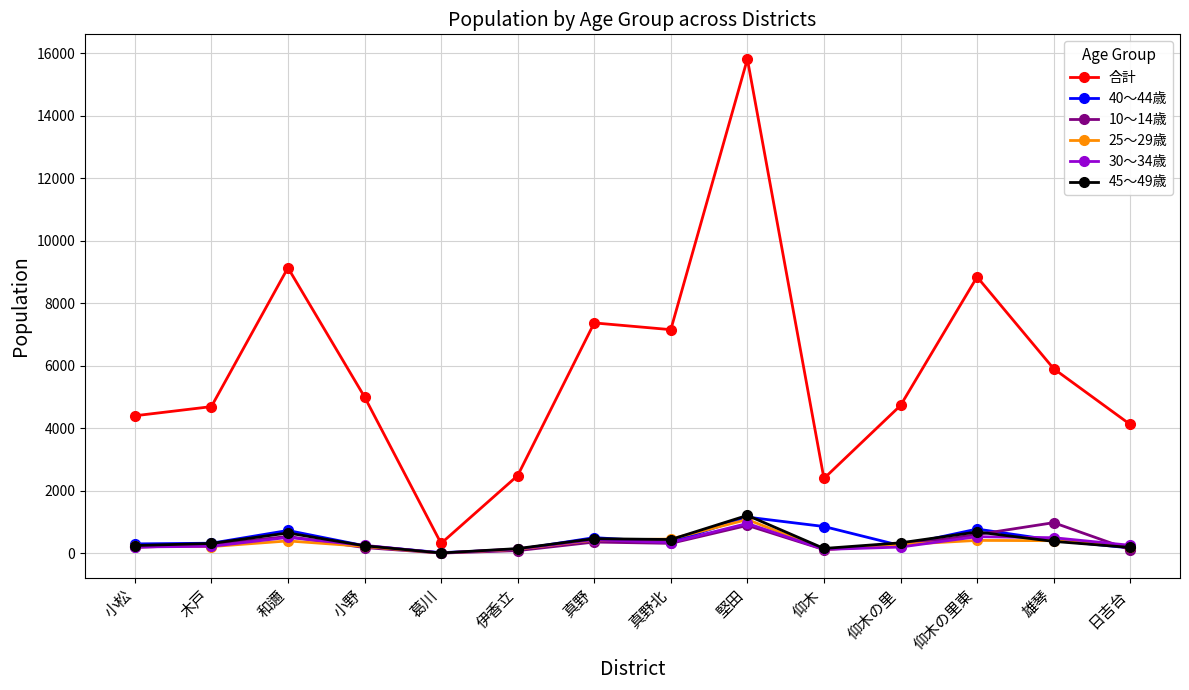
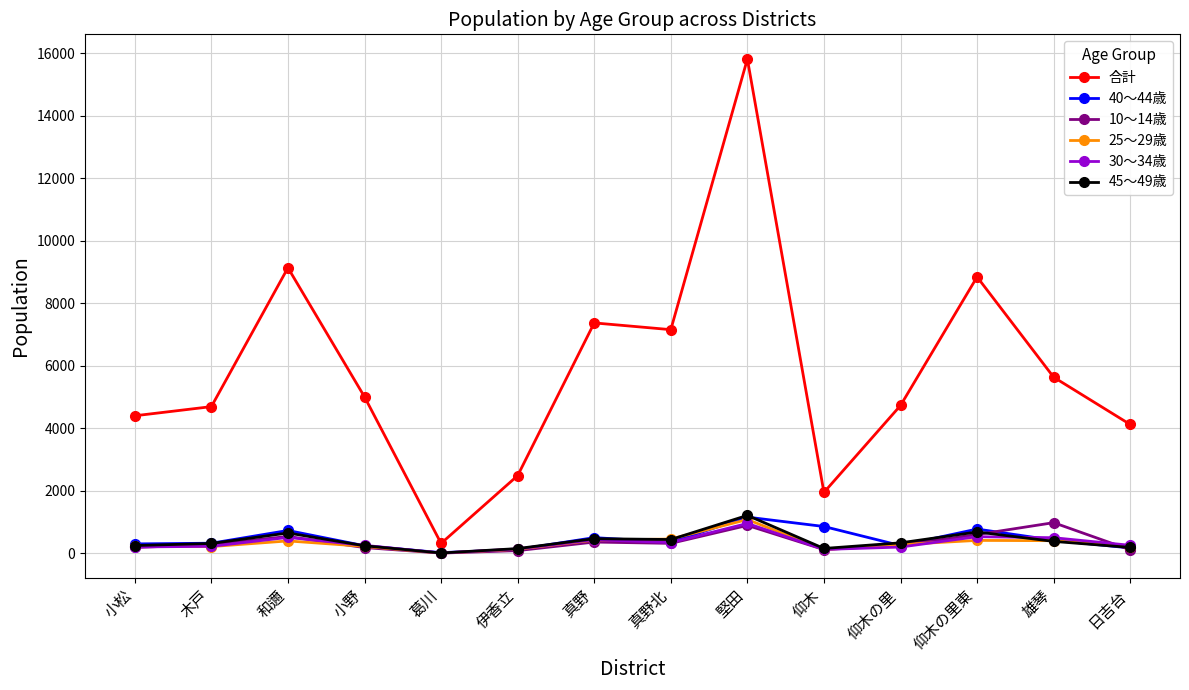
合計, 仰木: 2400 -> 1900
合計, 雄琴: 5900 -> 5600
